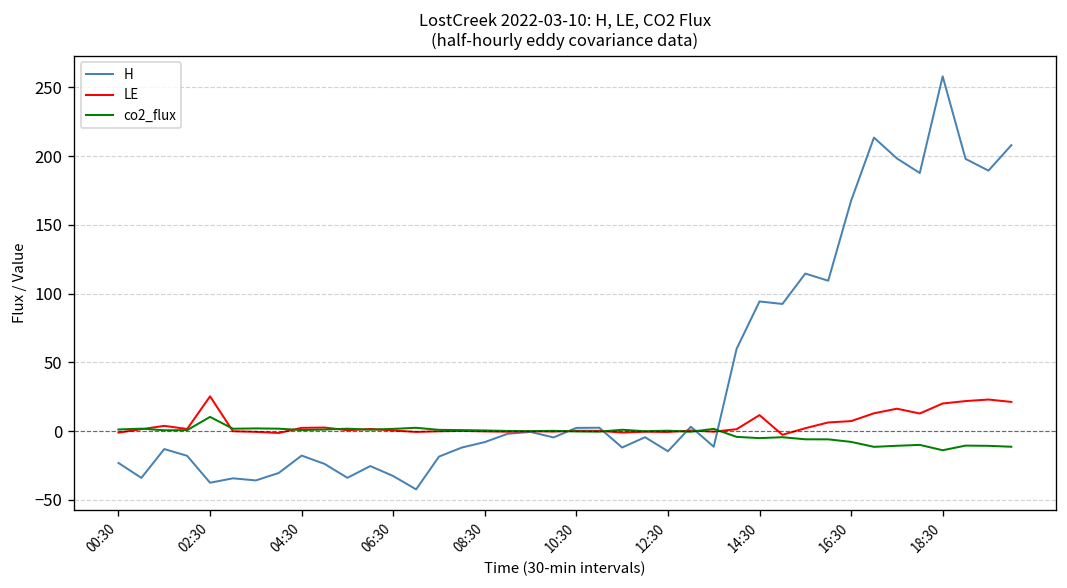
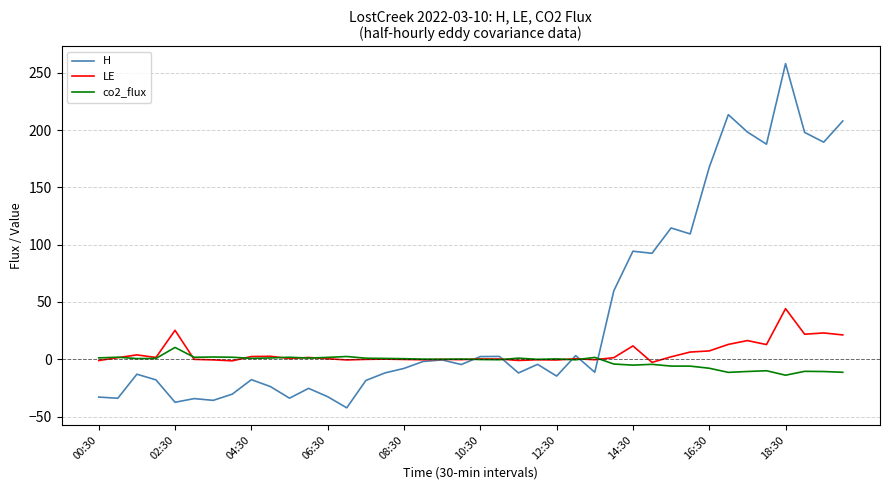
H, 00:30: -23 -> -33
LE, 18:30: 20 -> 44
